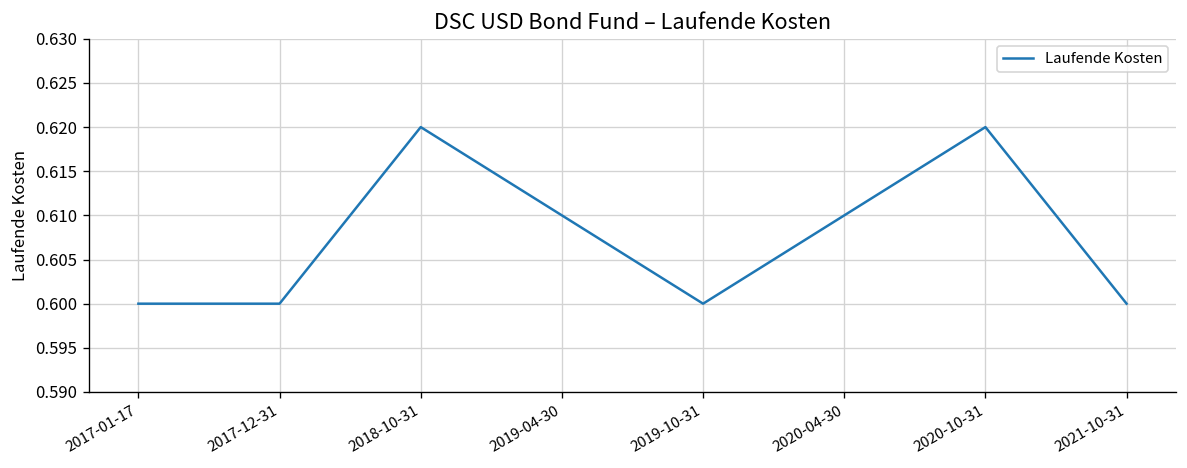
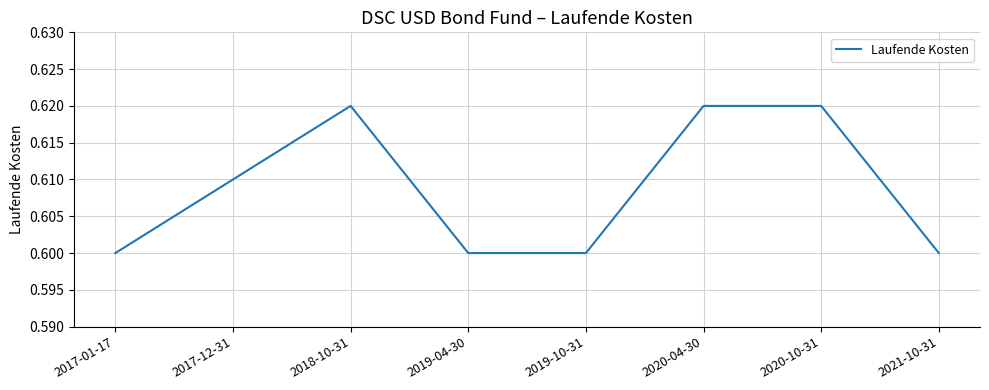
2017-12-31: 0.60 -> 0.61
2019-04-30: 0.61 -> 0.60
2020-04-30: 0.61 -> 0.62
